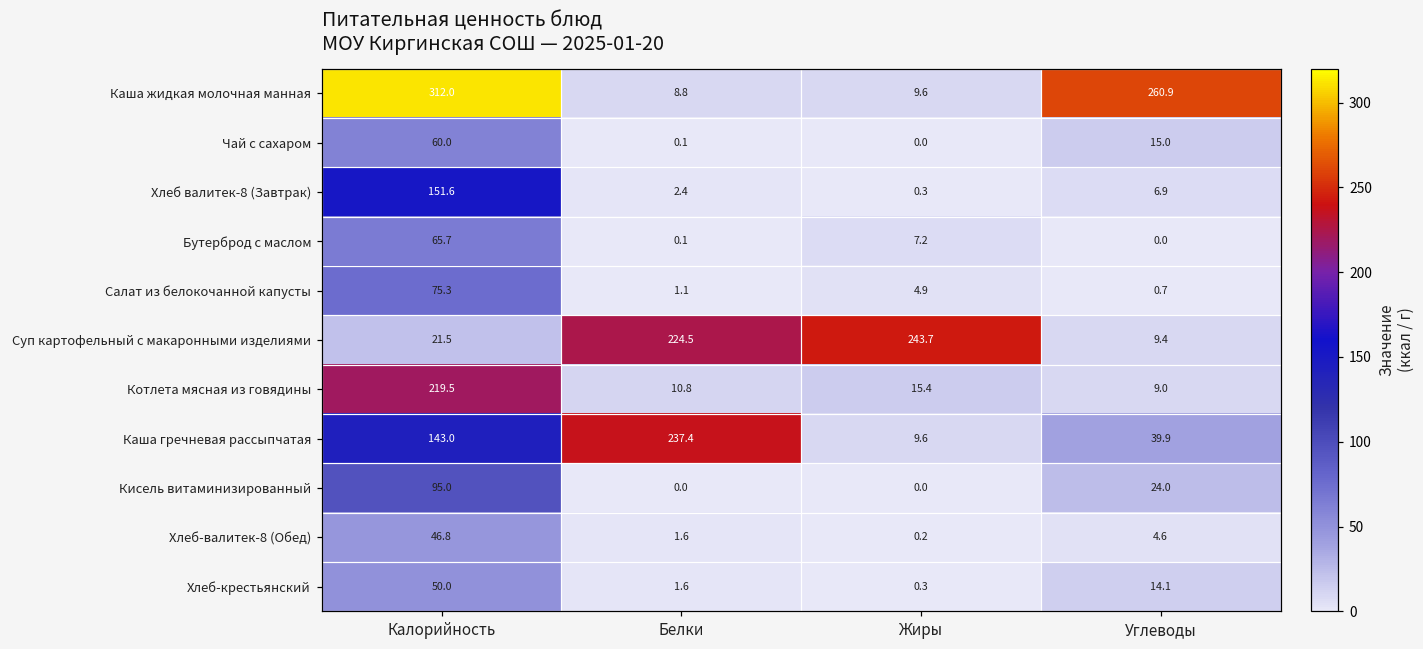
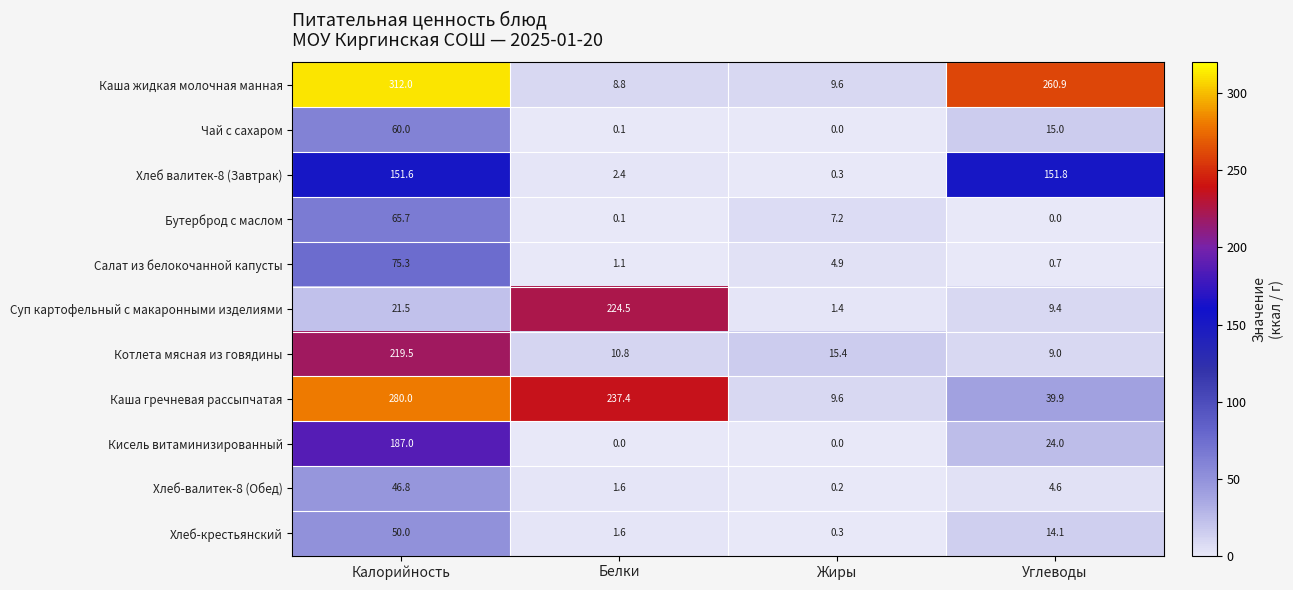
Хлеб валитек-8 (Завтрак), Углеводы: 6.9 -> 151.8
Суп картофельный с макаронными изделиями, Жиры: 243.7 -> 1.4
Каша гречневая рассыпчатая, Калорийность: 143.0 -> 280.0
Кисель витаминизированный, Калорийность: 95.0 -> 187.0
